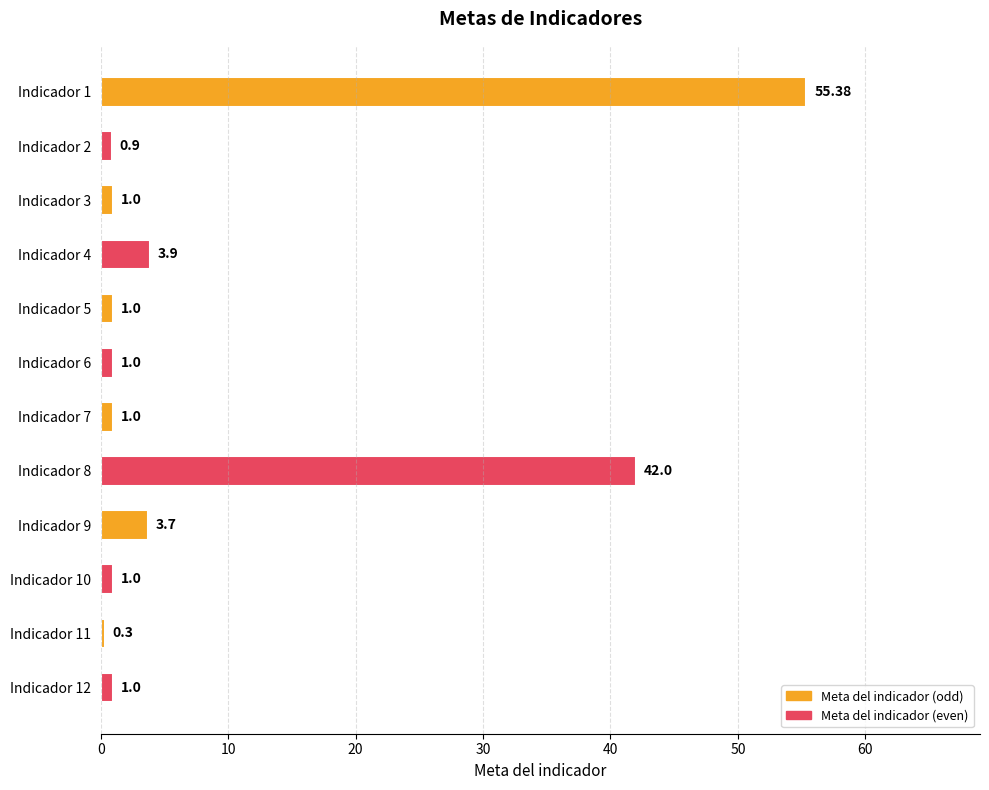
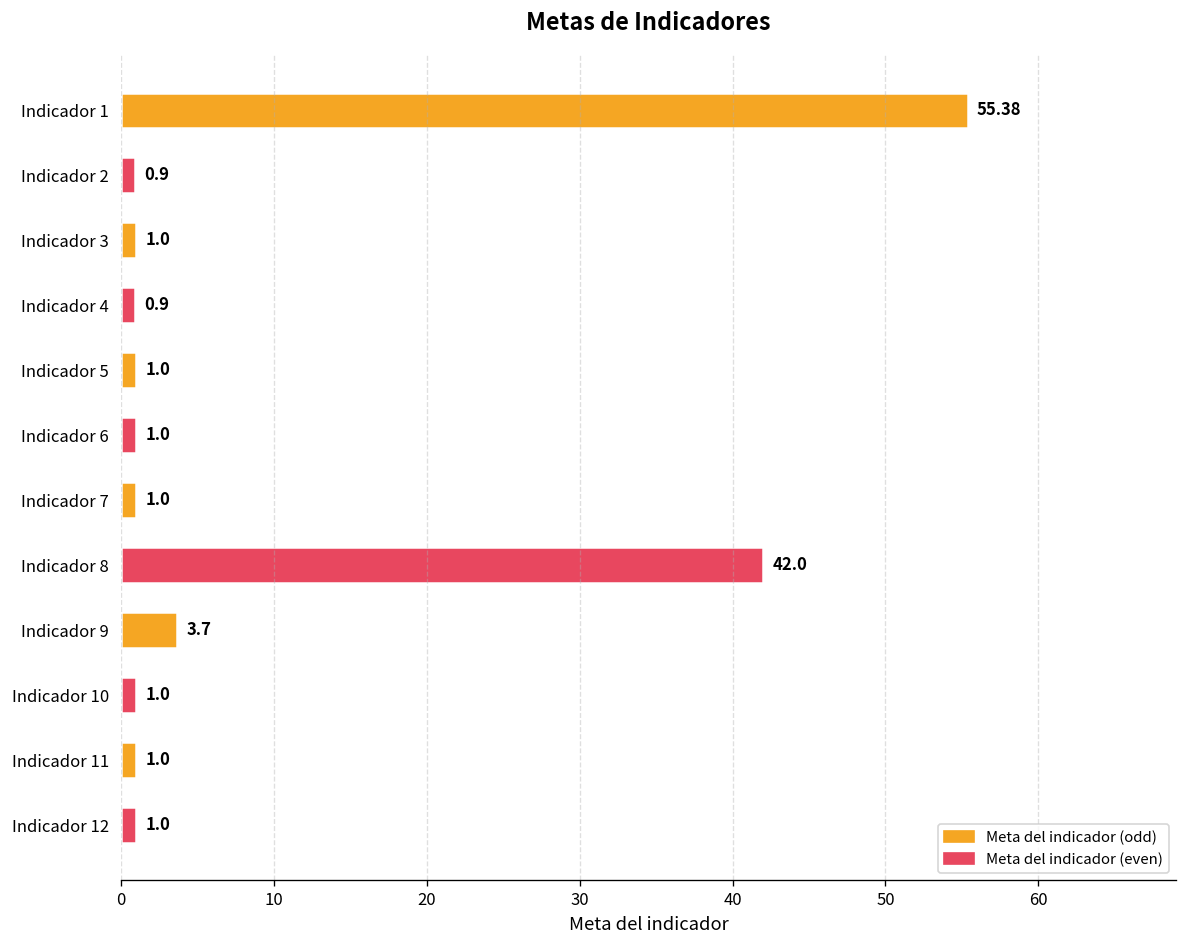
Indicador 4: 3.9 -> 0.9
Indicador 11: 0.3 -> 1.0
